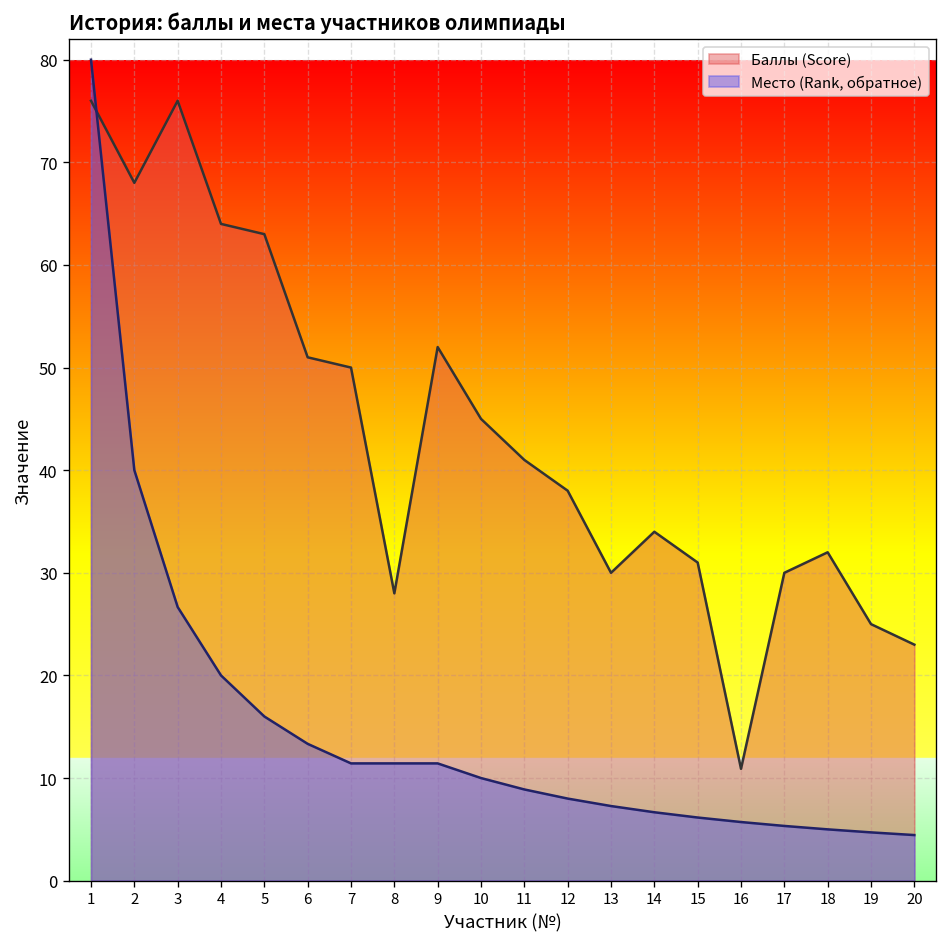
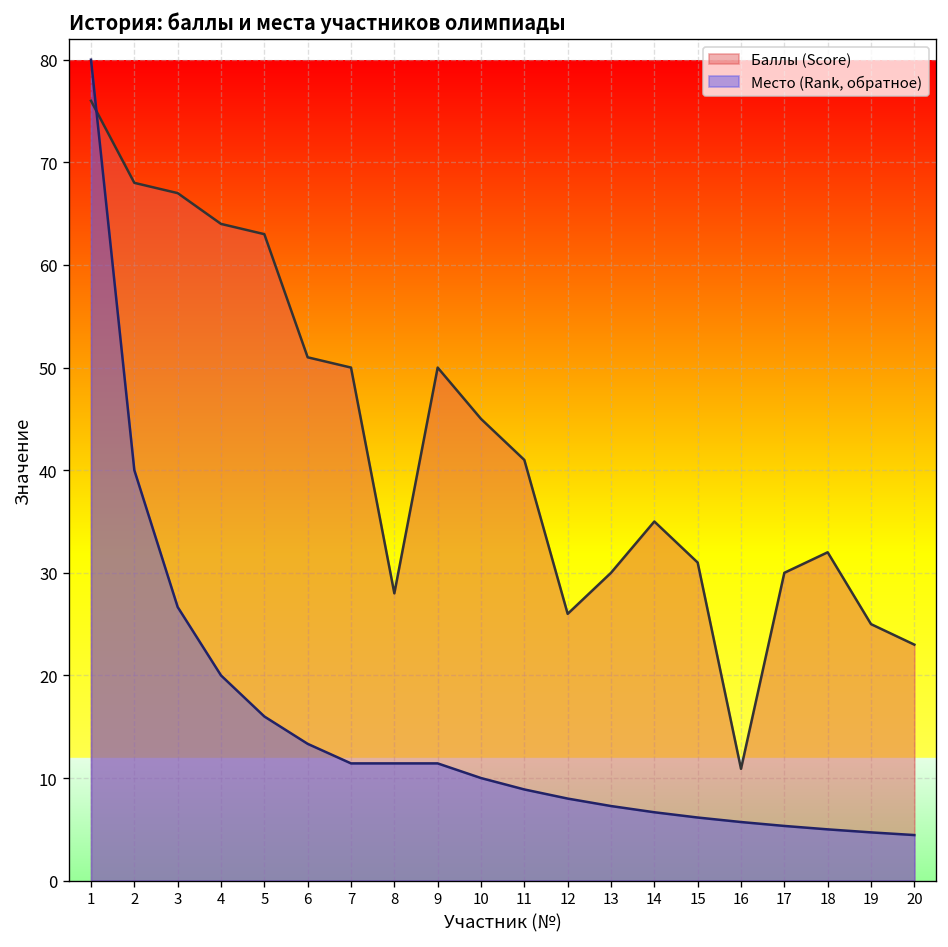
Баллы (Score), 3: 76 -> 67
Баллы (Score), 9: 52 -> 50
Баллы (Score), 12: 38 -> 26
Баллы (Score), 14: 34 -> 35
